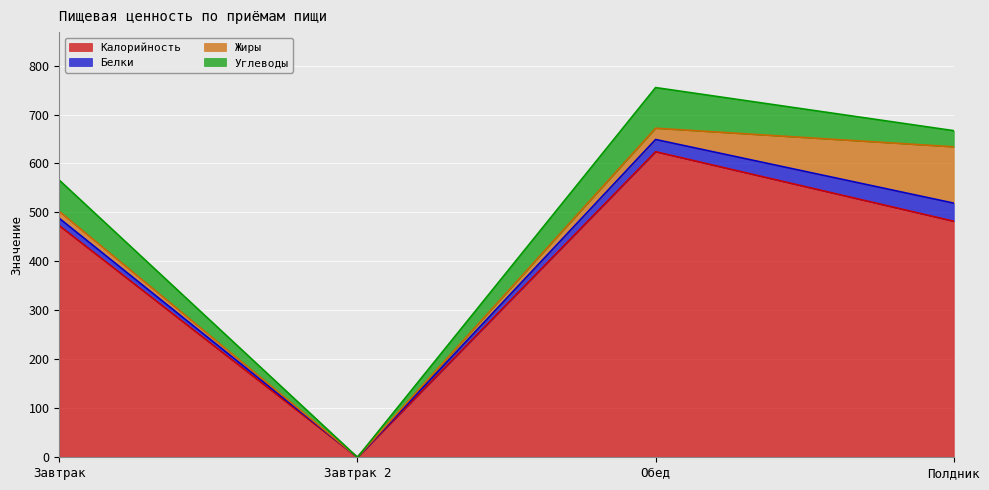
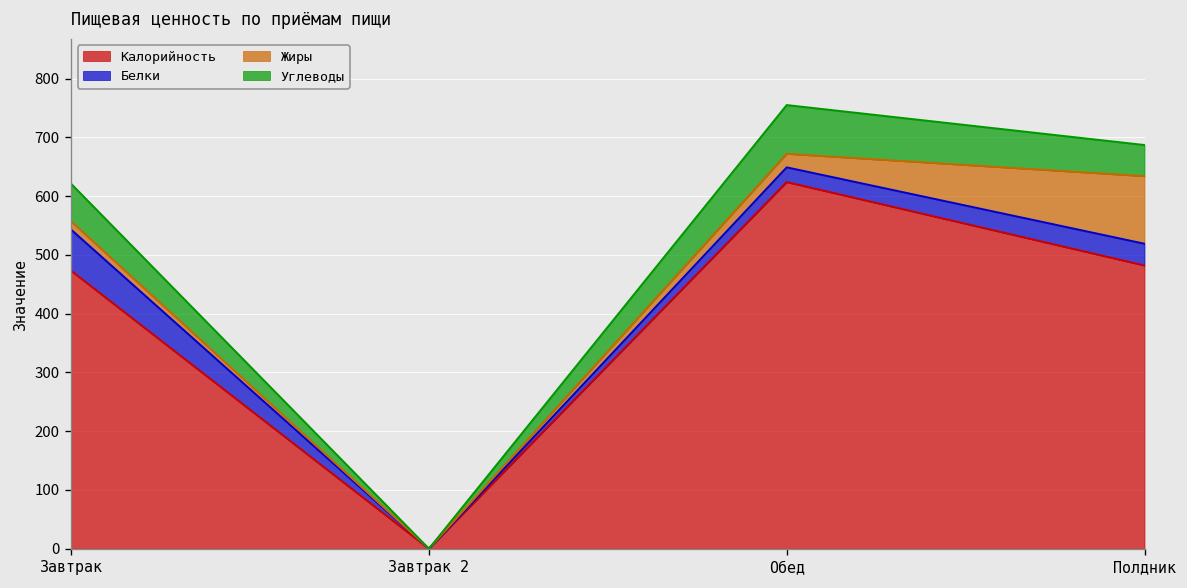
Белки, Завтрак: 20 -> 70
Углеводы, Полдник: 30 -> 50
